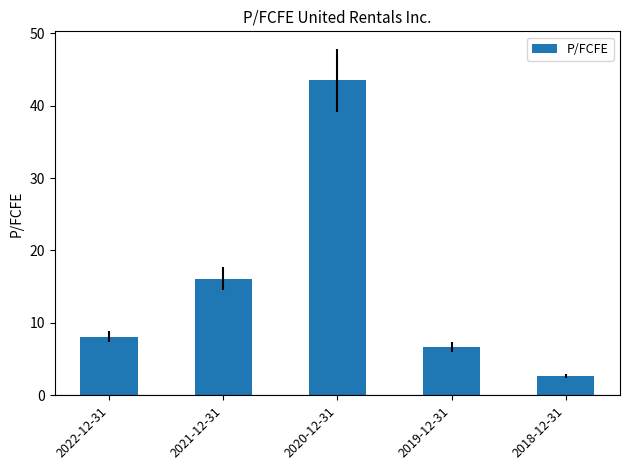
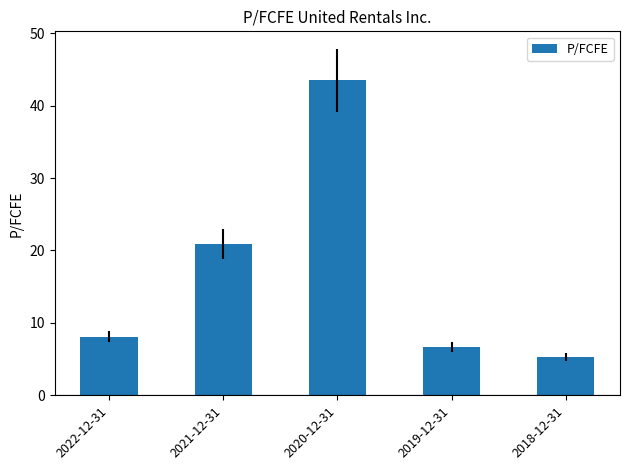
2021-12-31: 16 -> 21
2018-12-31: 3 -> 5
